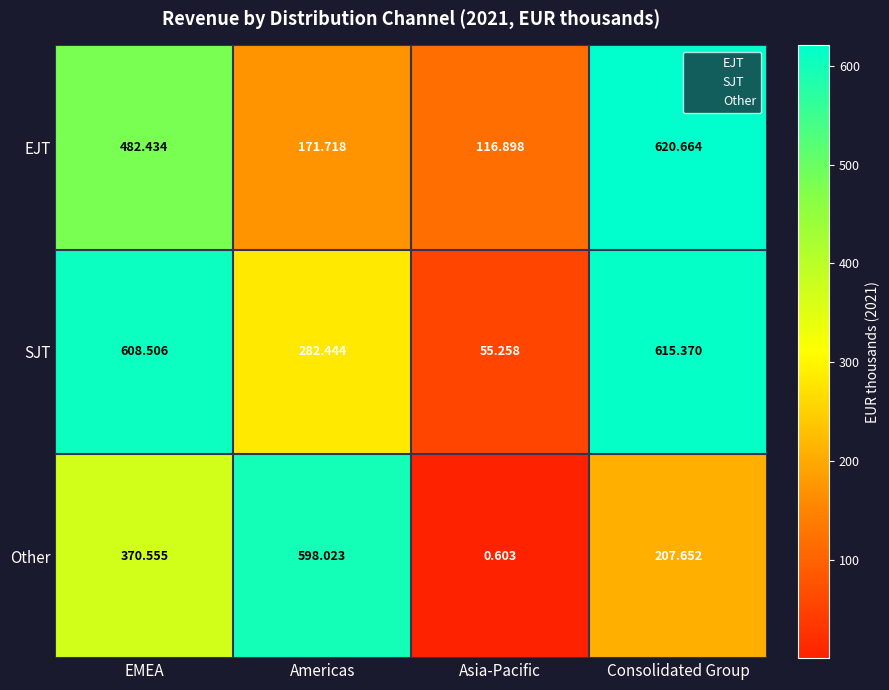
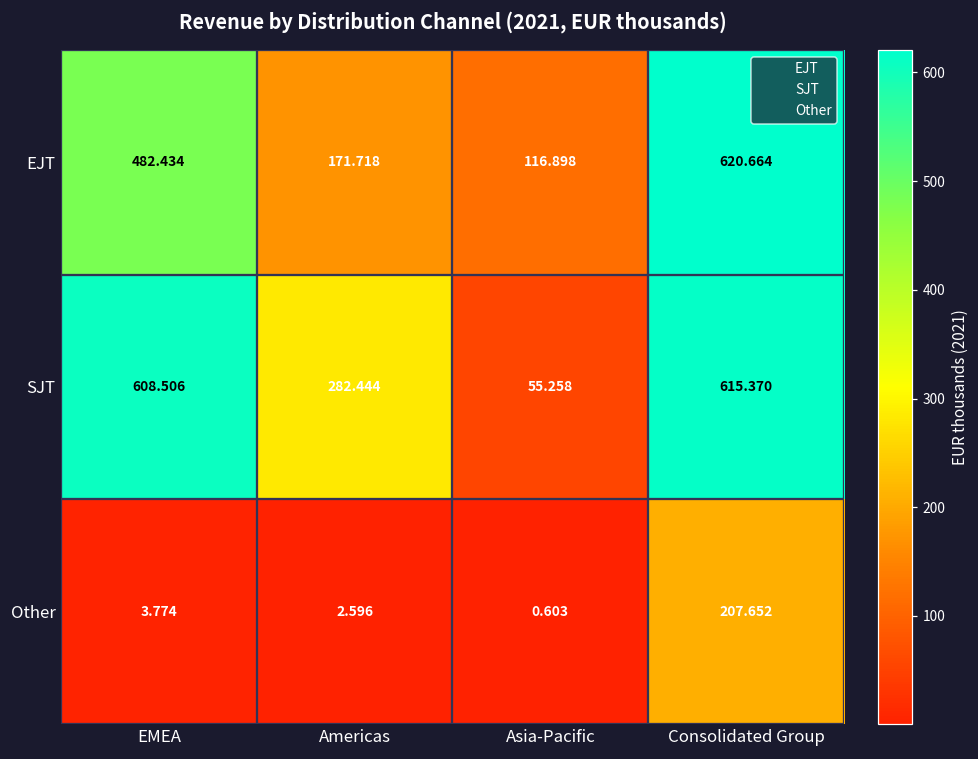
Other, EMEA: 370.555 -> 3.774
Other, Americas: 598.023 -> 2.596
